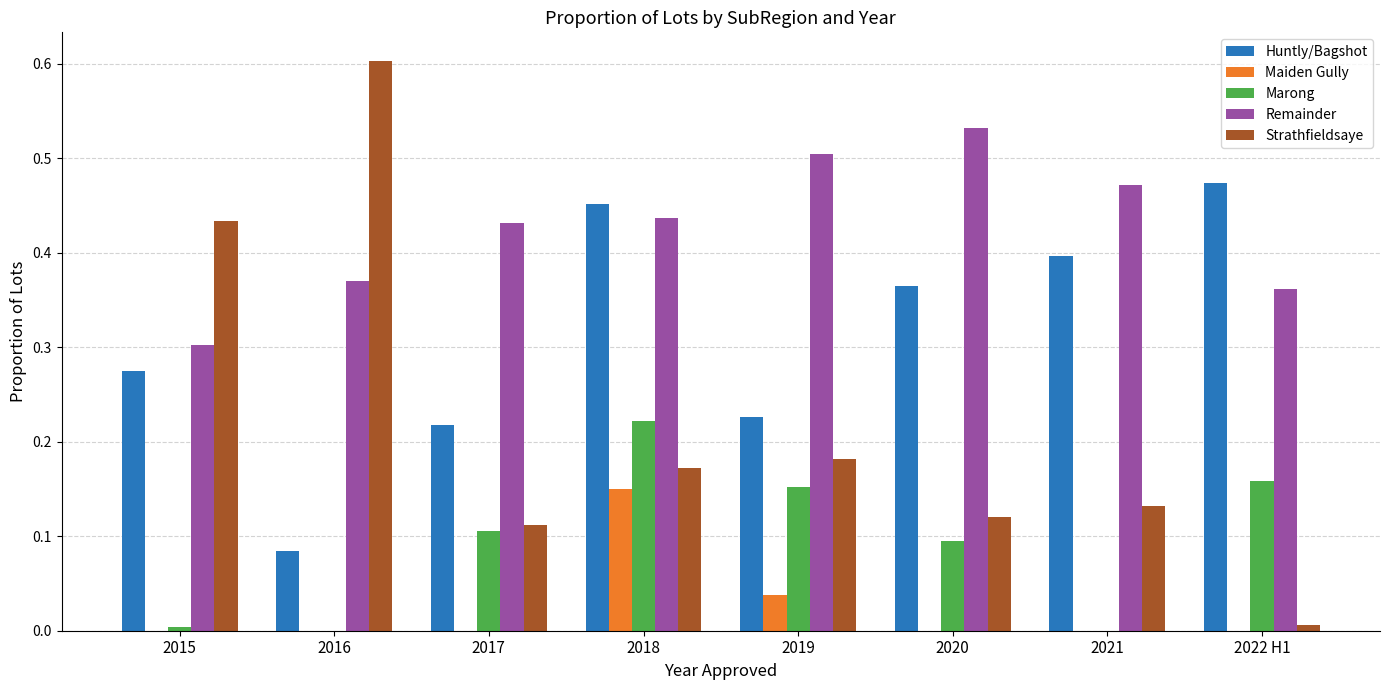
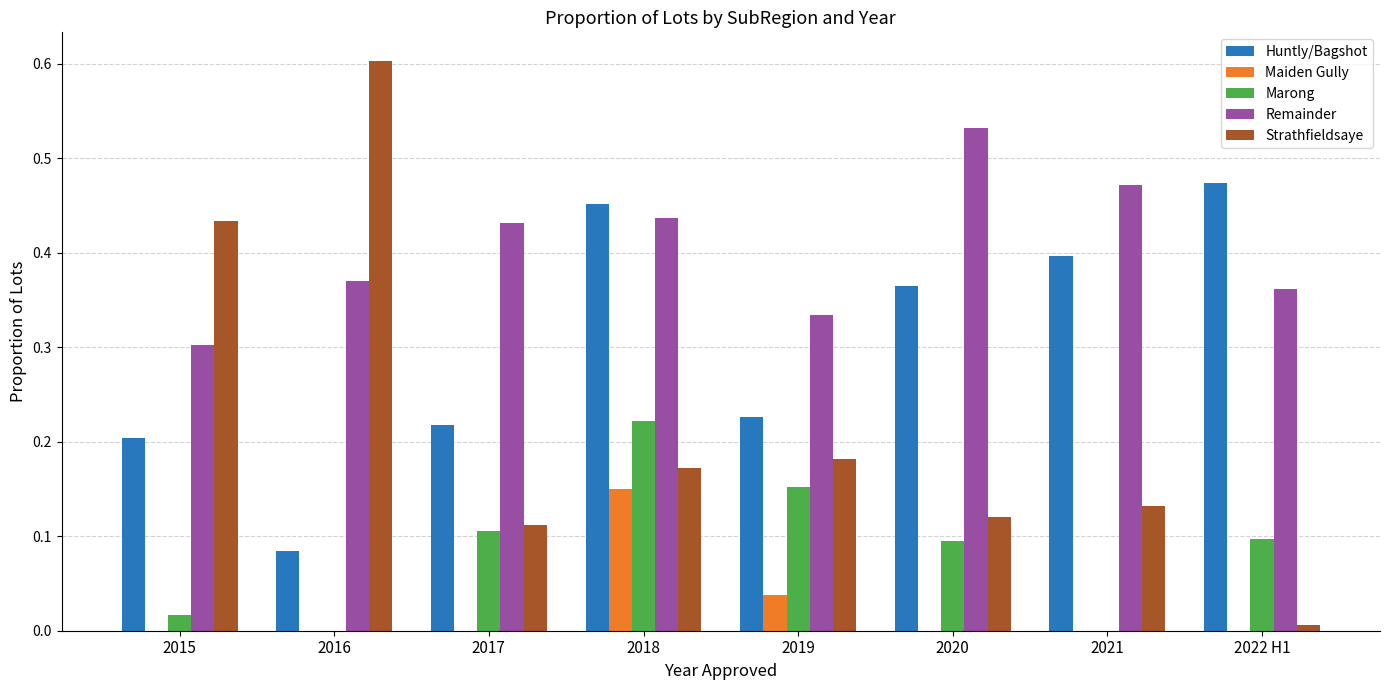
Huntly/Bagshot, 2015: 0.28 -> 0.20
Marong, 2015: 0.00 -> 0.02
Remainder, 2019: 0.50 -> 0.33
Marong, 2022 H1: 0.16 -> 0.10
